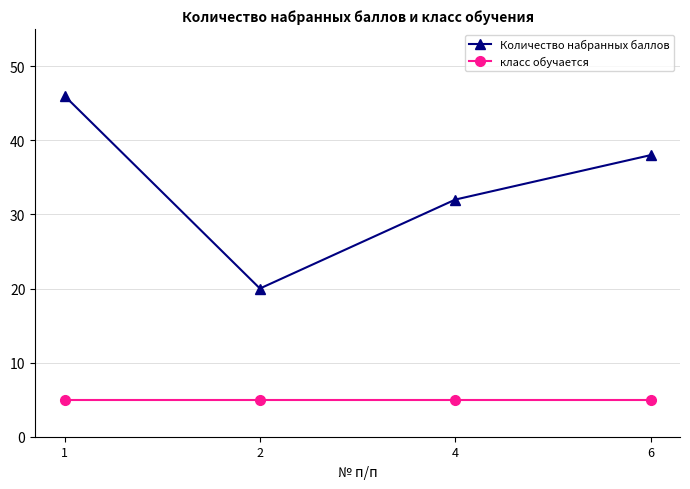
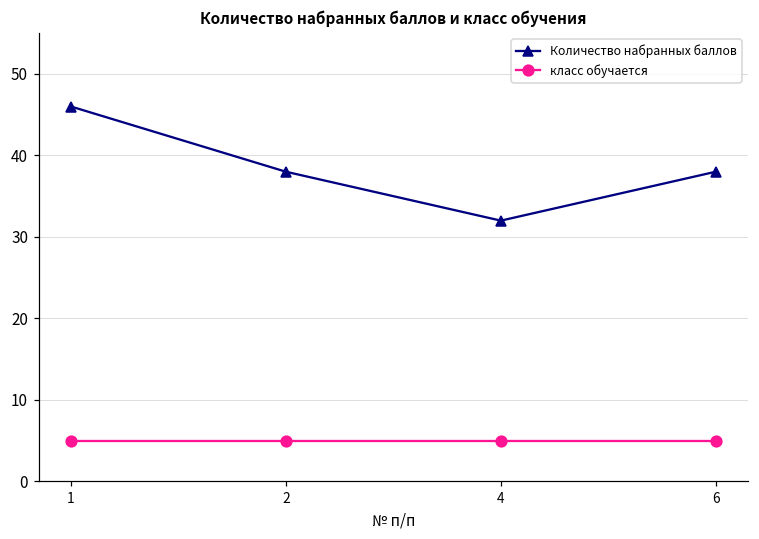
Количество набранных баллов, 2: 20 -> 38
